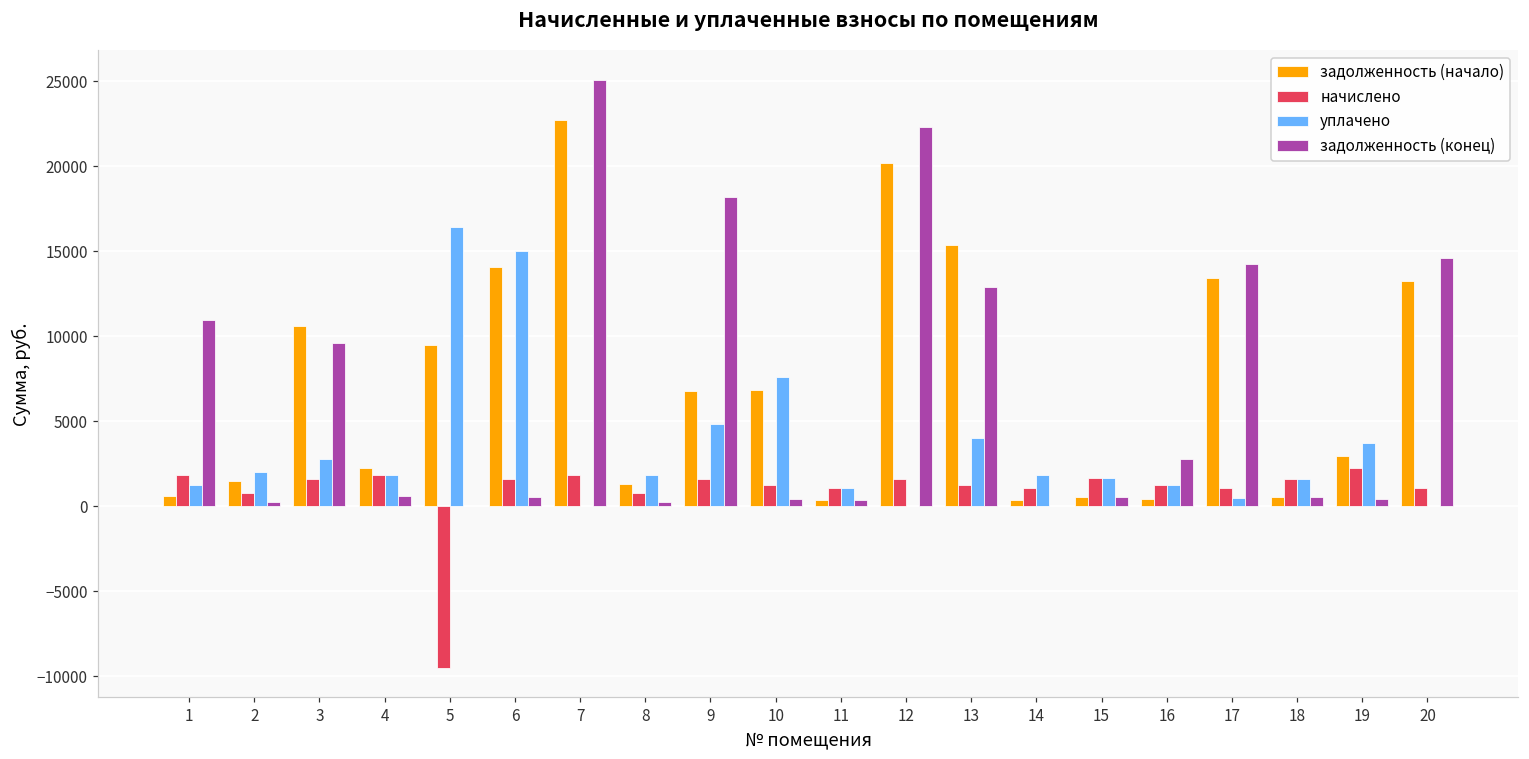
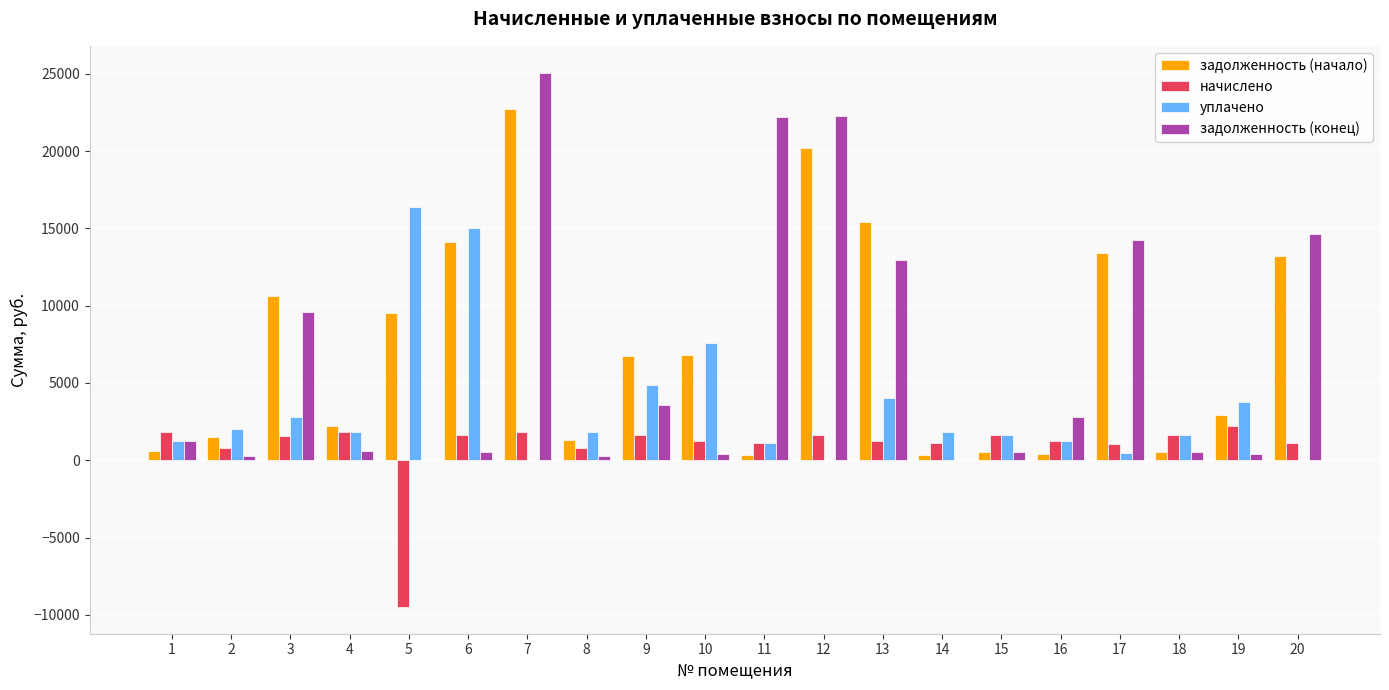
задолженность (конец), 1: 11000 -> 1200
задолженность (конец), 9: 18200 -> 3600
задолженность (конец), 11: 400 -> 22200
